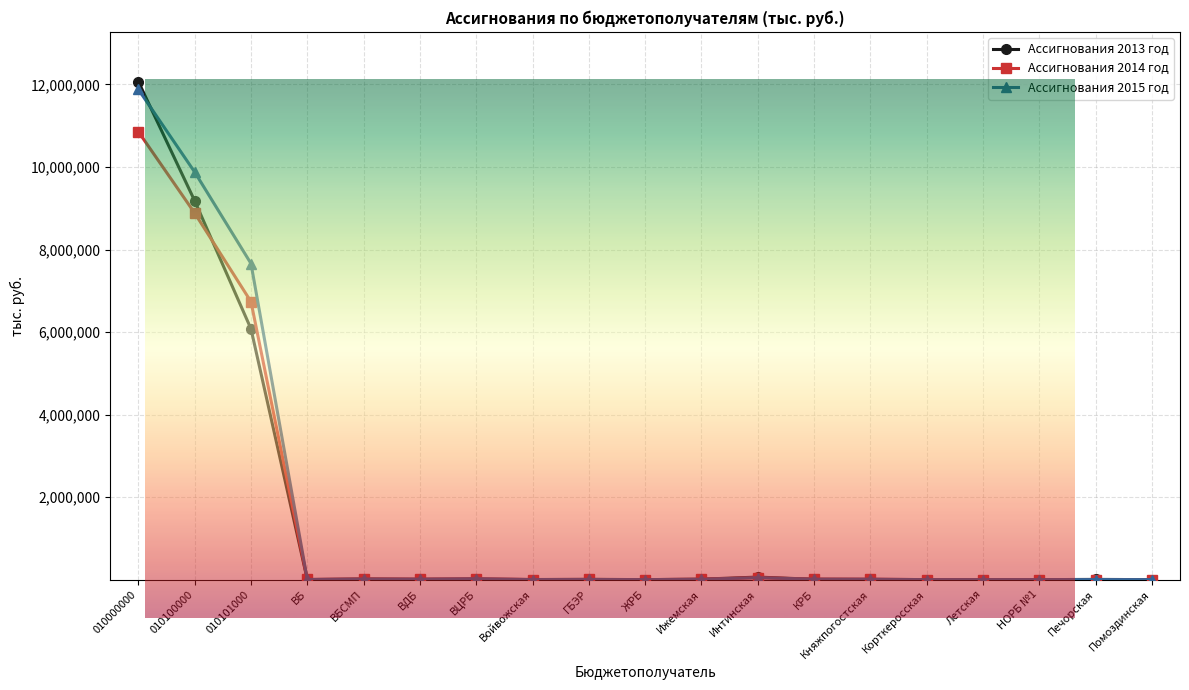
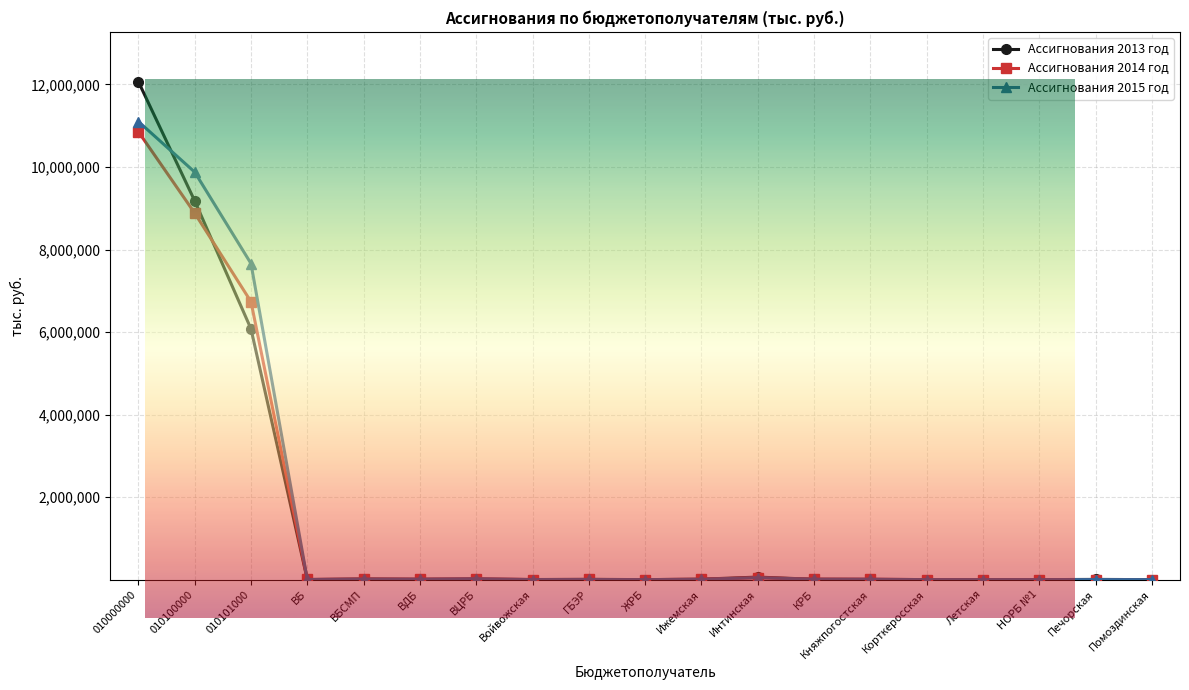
Ассигнования 2015 год, 010000000: 11,900,000 -> 11,100,000
